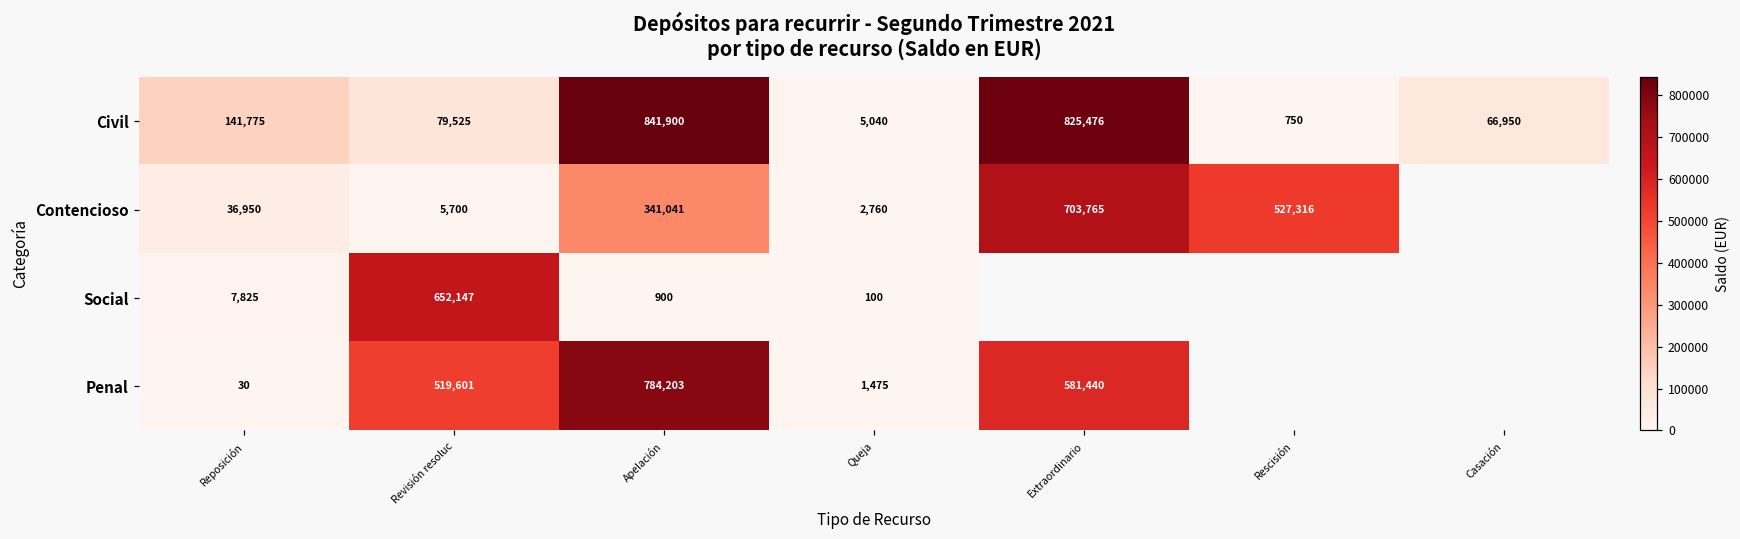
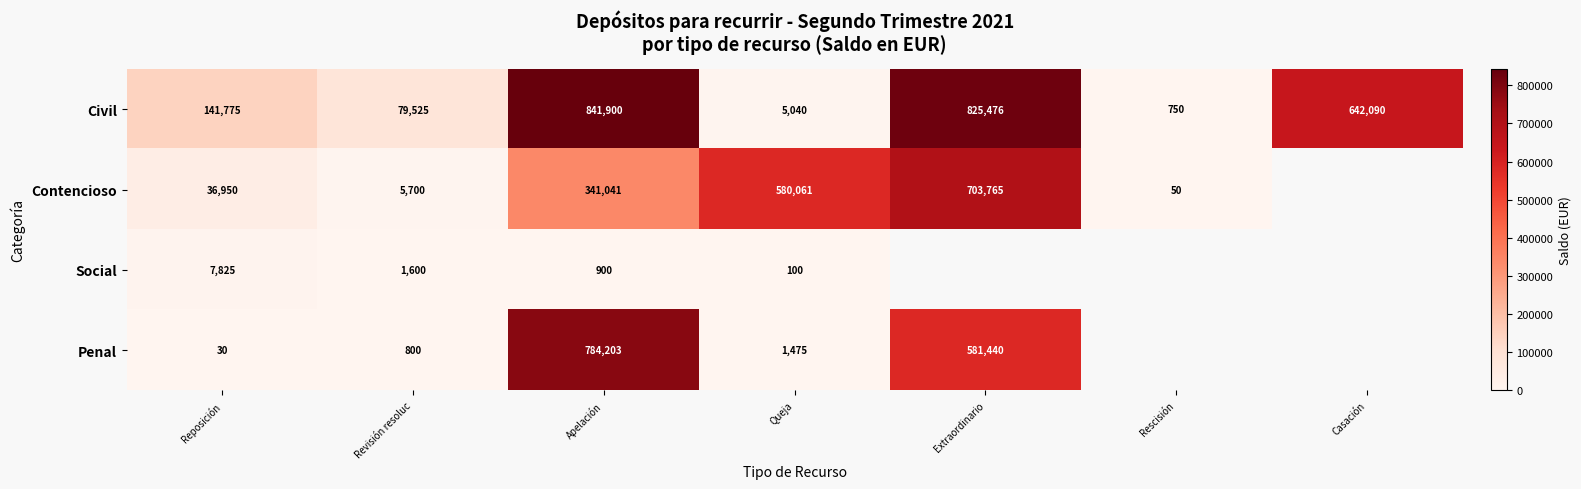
Civil, Casación: 66,950 -> 642,090
Contencioso, Queja: 2,760 -> 580,061
Contencioso, Rescisión: 527,316 -> 50
Social, Revisión resoluc: 652,147 -> 1,600
Penal, Revisión resoluc: 519,601 -> 800
